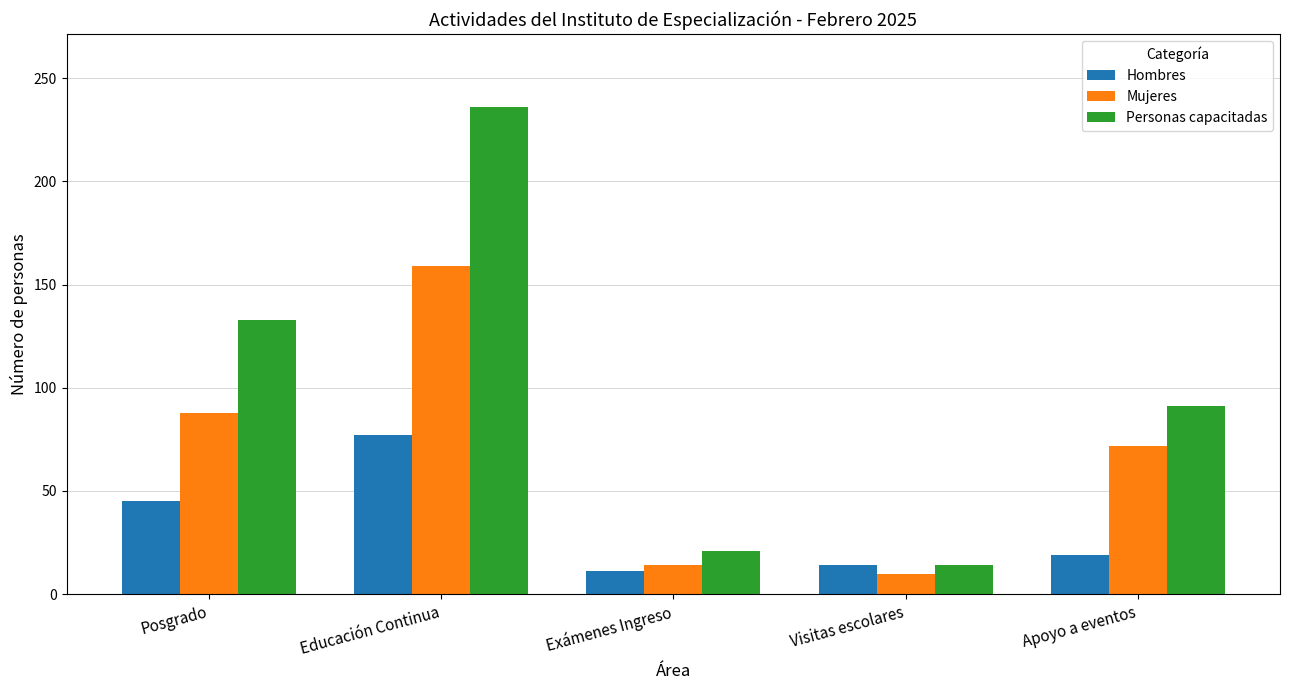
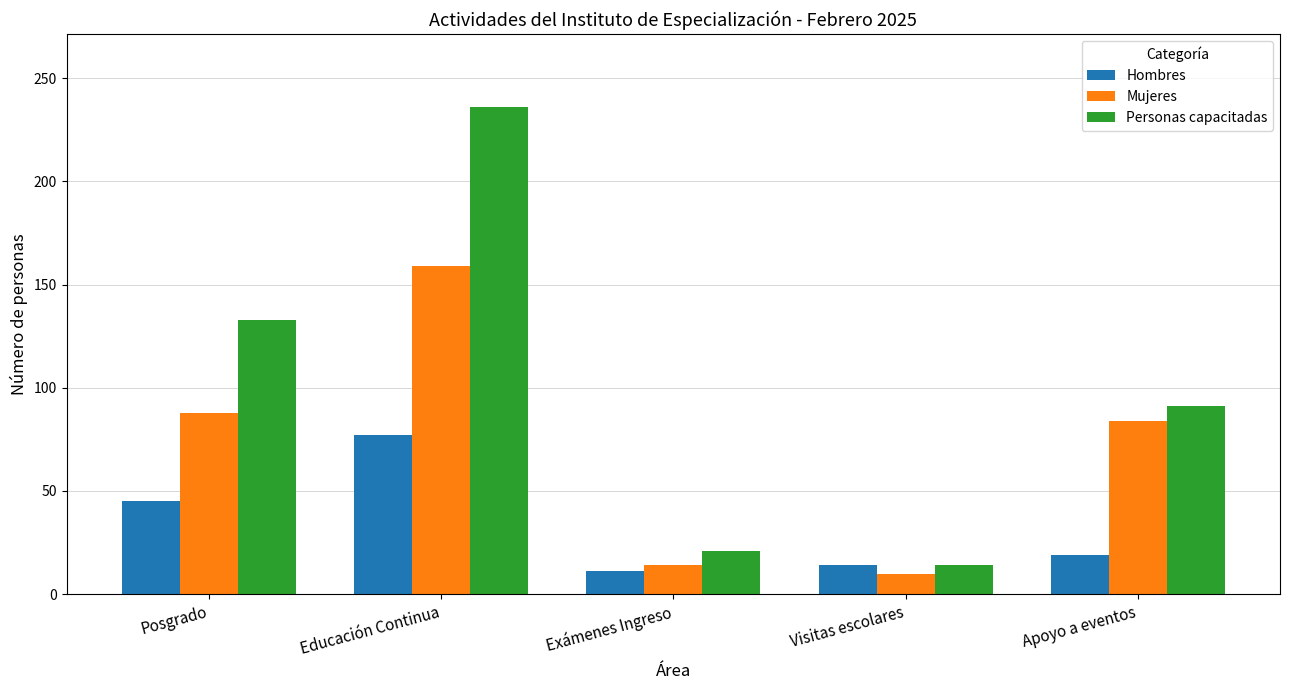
Mujeres, Apoyo a eventos: 72 -> 84
